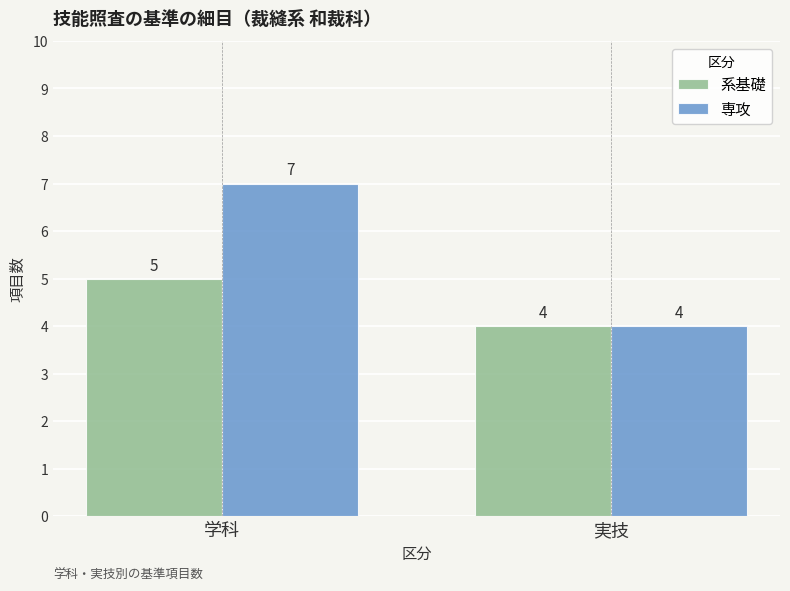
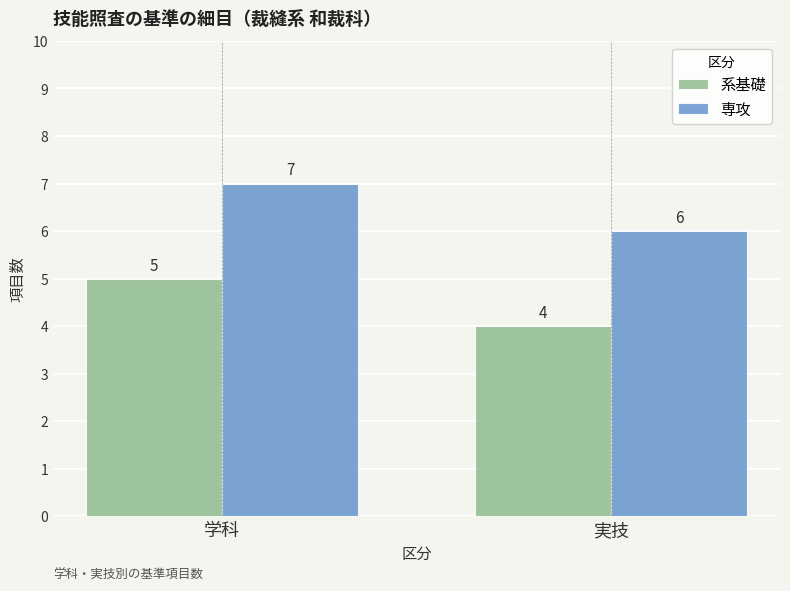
専攻, 実技: 4 -> 6
